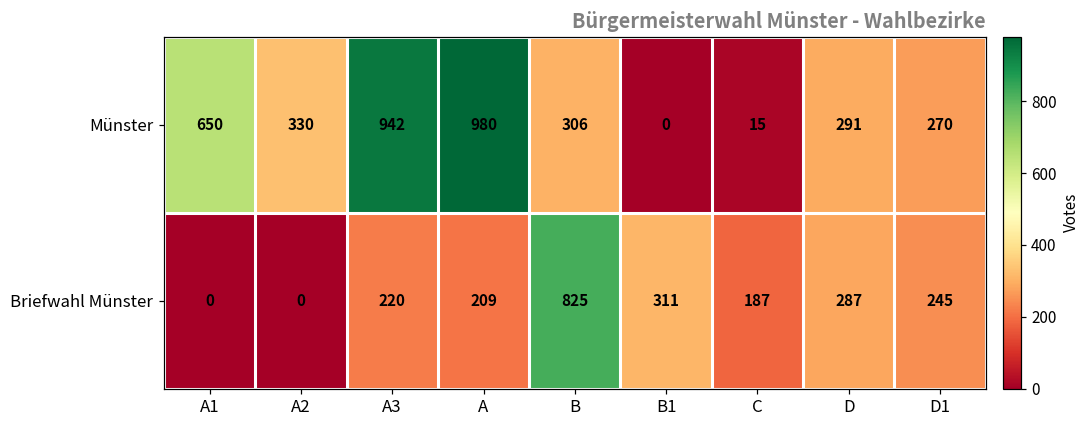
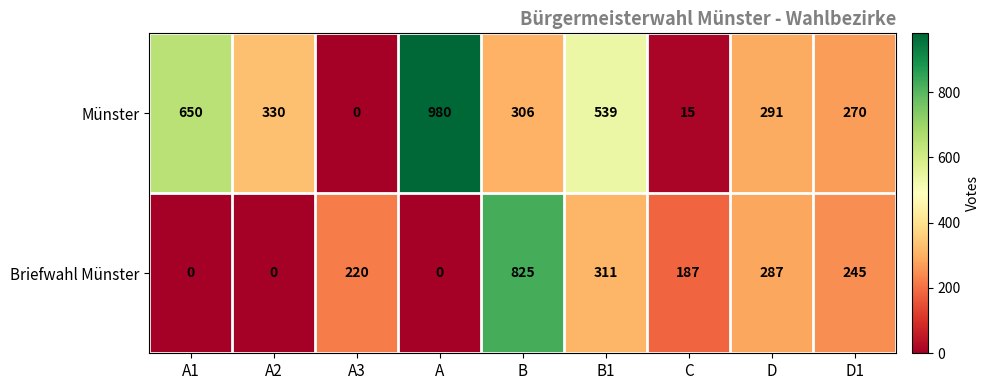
Münster, A3: 942 -> 0
Münster, B1: 0 -> 539
Briefwahl Münster, A: 209 -> 0
